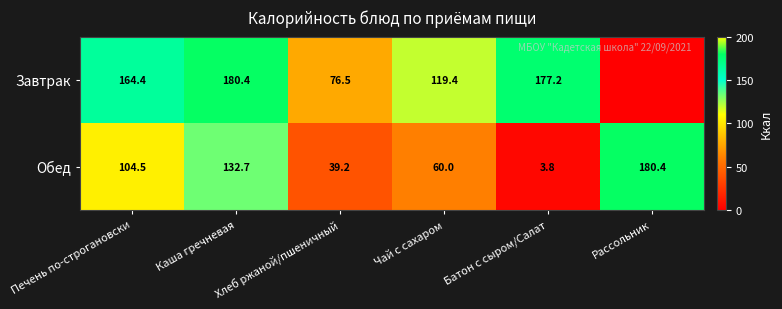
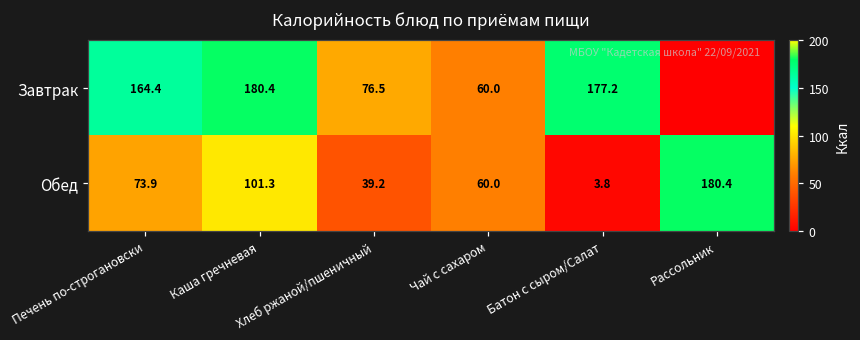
Завтрак, Чай с сахаром: 119.4 -> 60.0
Обед, Печень по-строгановски: 104.5 -> 73.9
Обед, Каша гречневая: 132.7 -> 101.3
